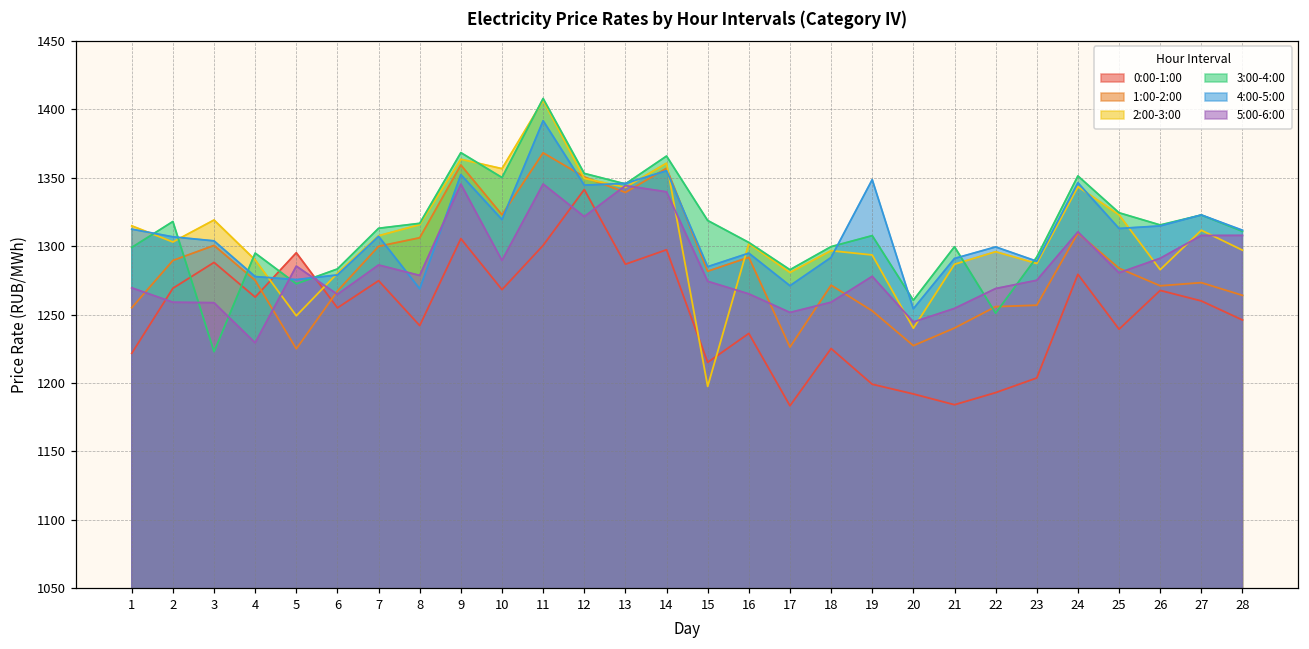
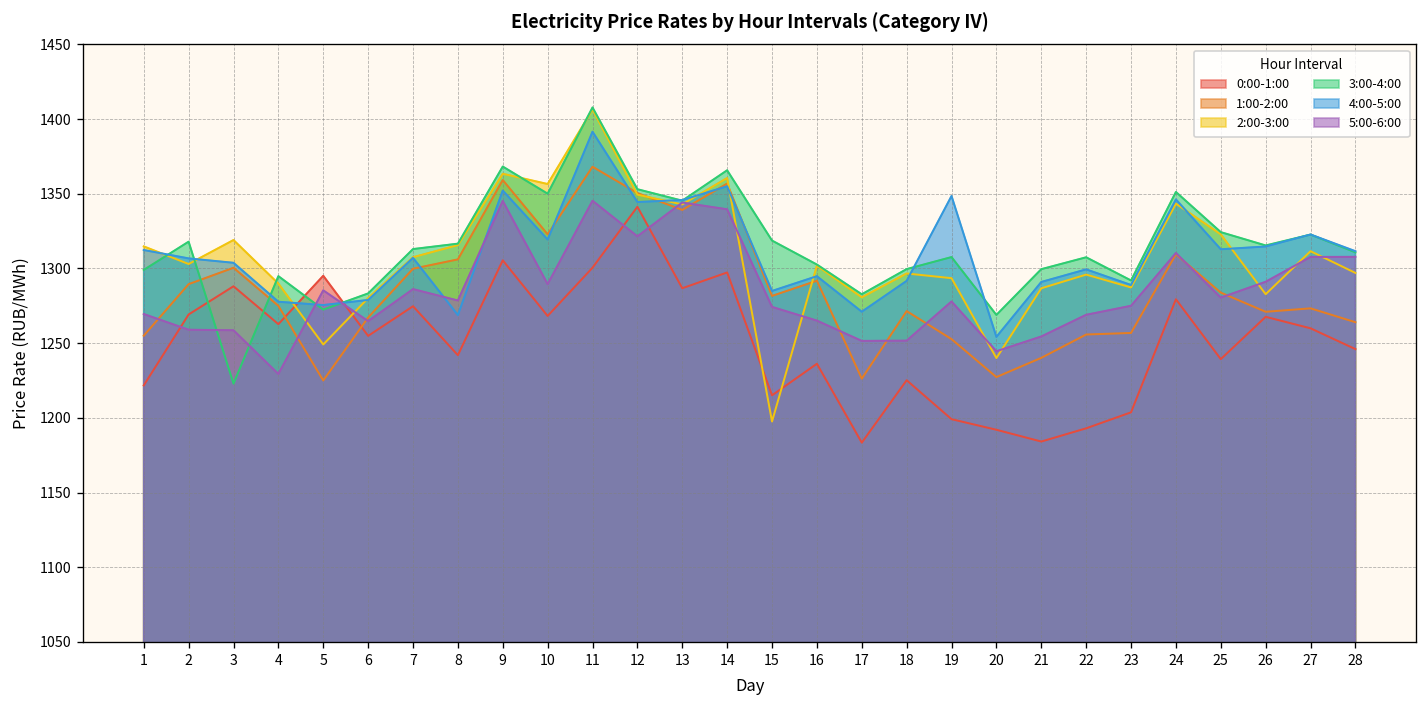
5:00-6:00, 18: 1259 -> 1252
3:00-4:00, 20: 1260 -> 1269
3:00-4:00, 22: 1251 -> 1307
